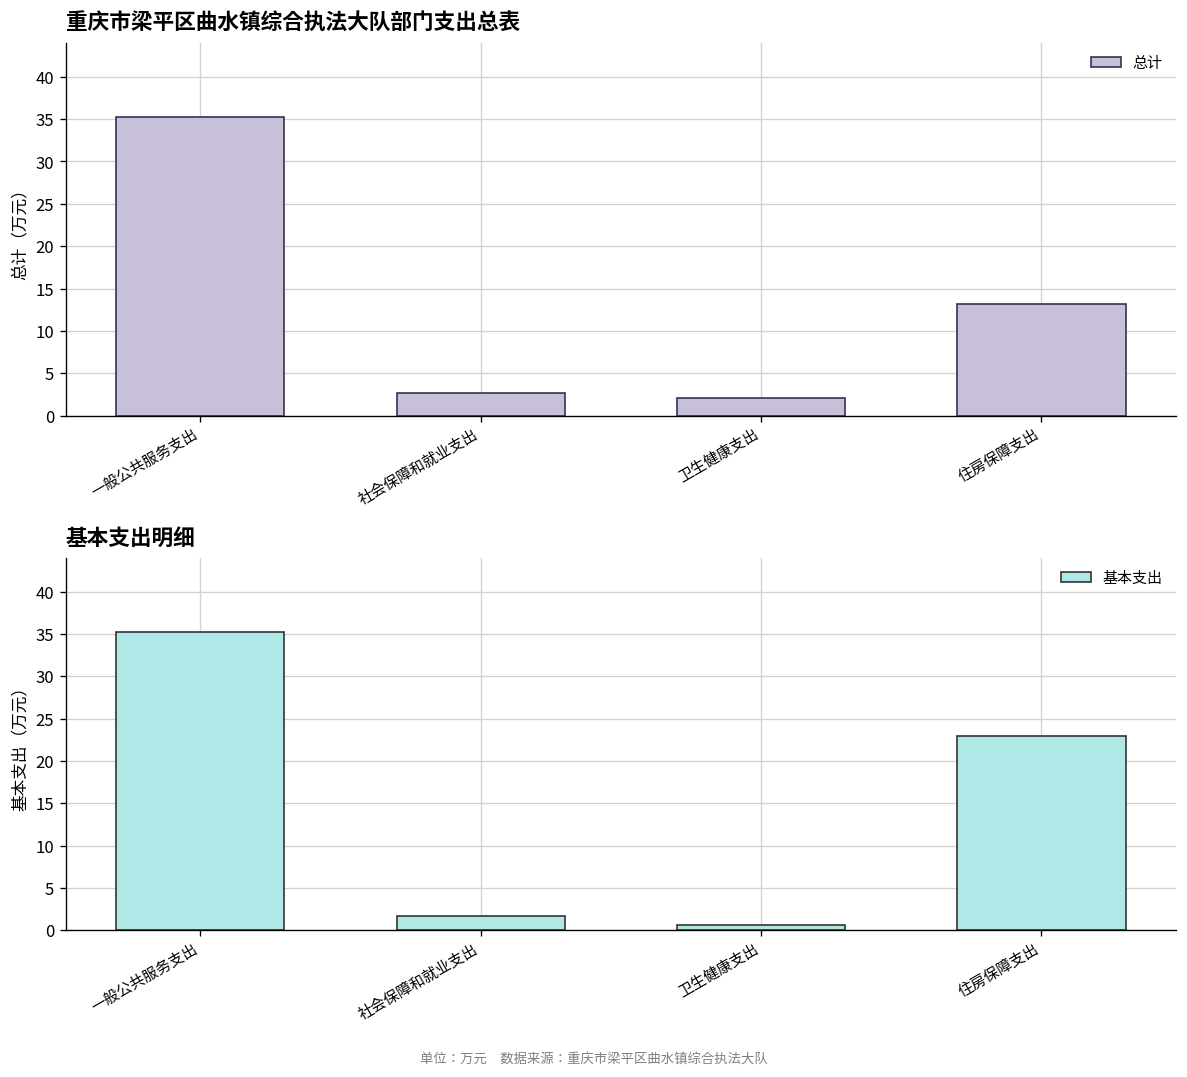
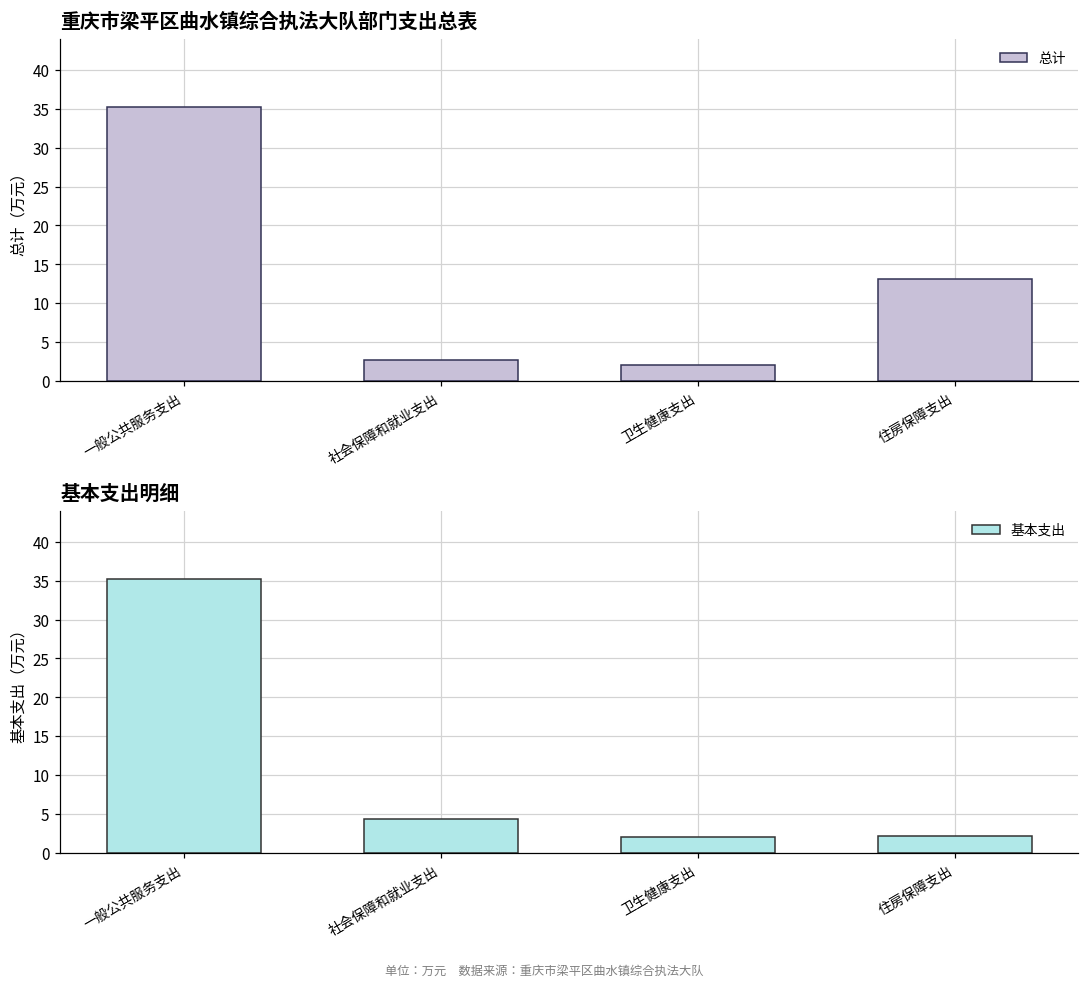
基本支出明细, 社会保障和就业支出: 2 -> 4
基本支出明细, 卫生健康支出: 1 -> 2
基本支出明细, 住房保障支出: 23 -> 2
